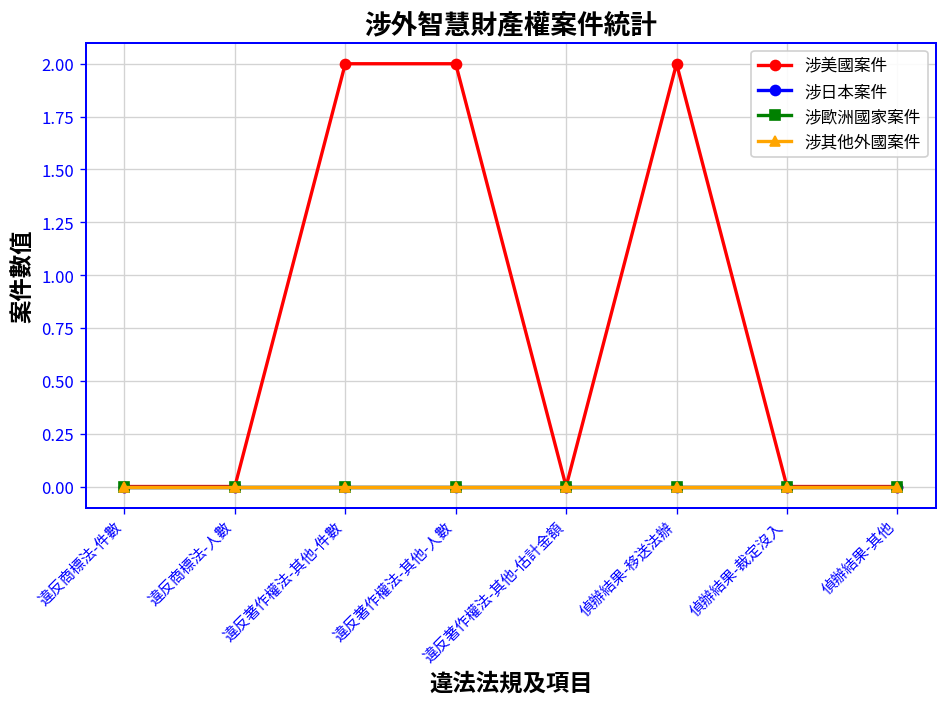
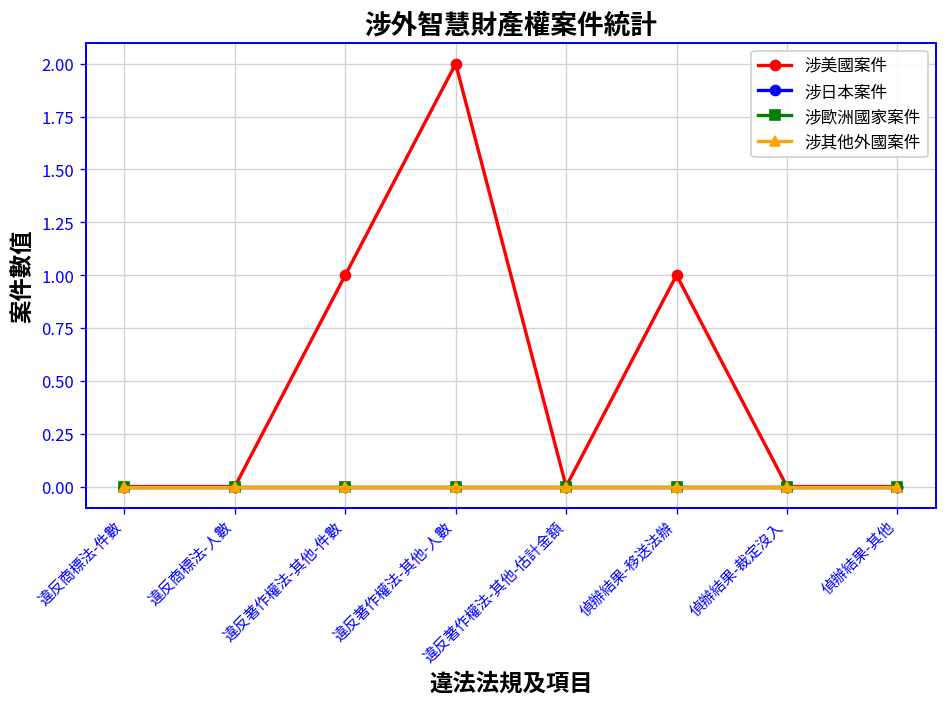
涉美國案件, 違反著作權法-其他-件數: 2 -> 1
涉美國案件, 偵辦結果-移送法辦: 2 -> 1
